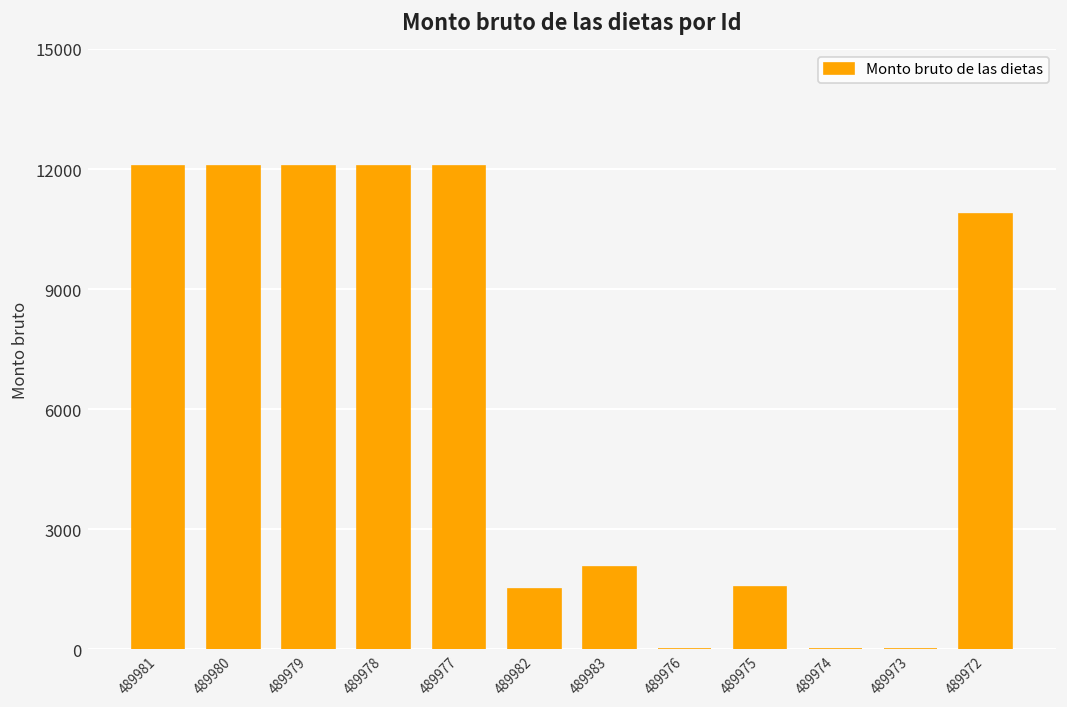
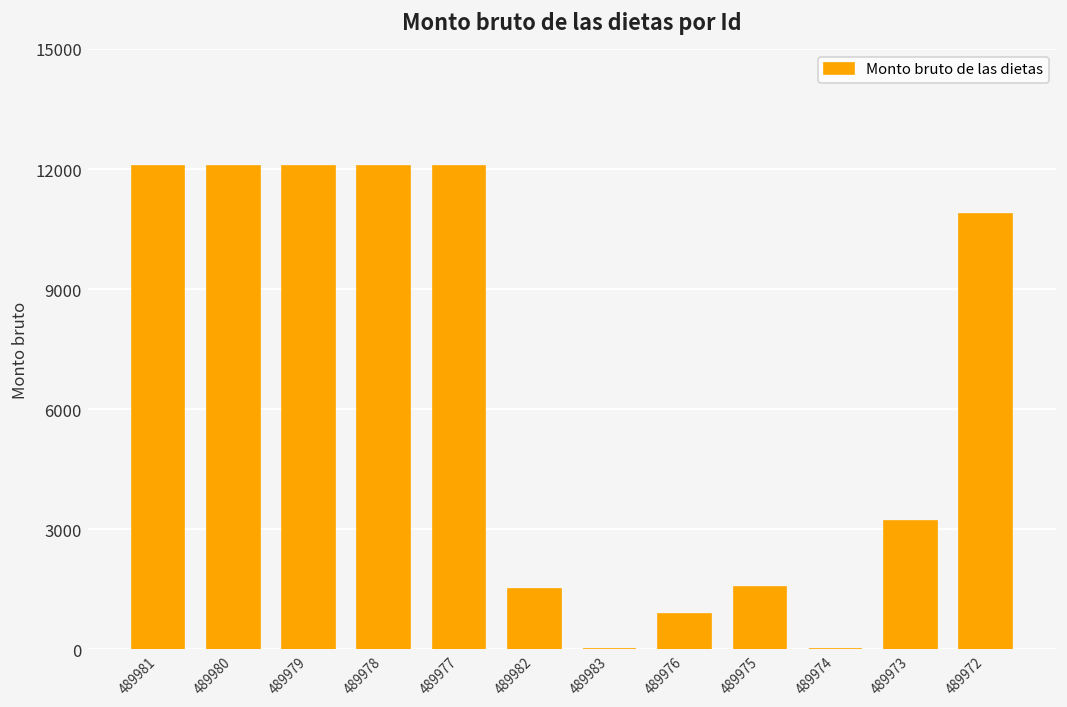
489983: 2000 -> 0
489976: 0 -> 900
489973: 0 -> 3200
